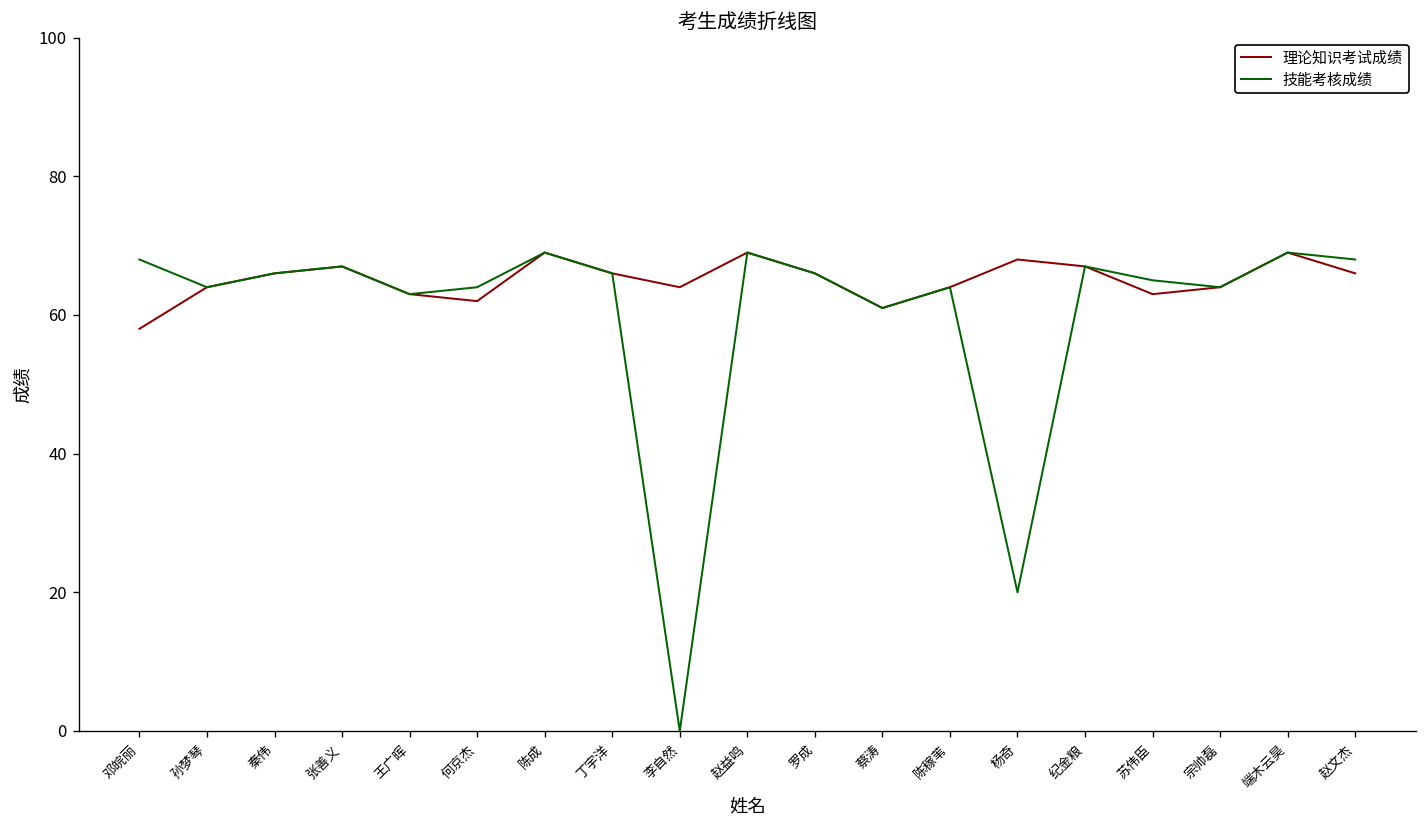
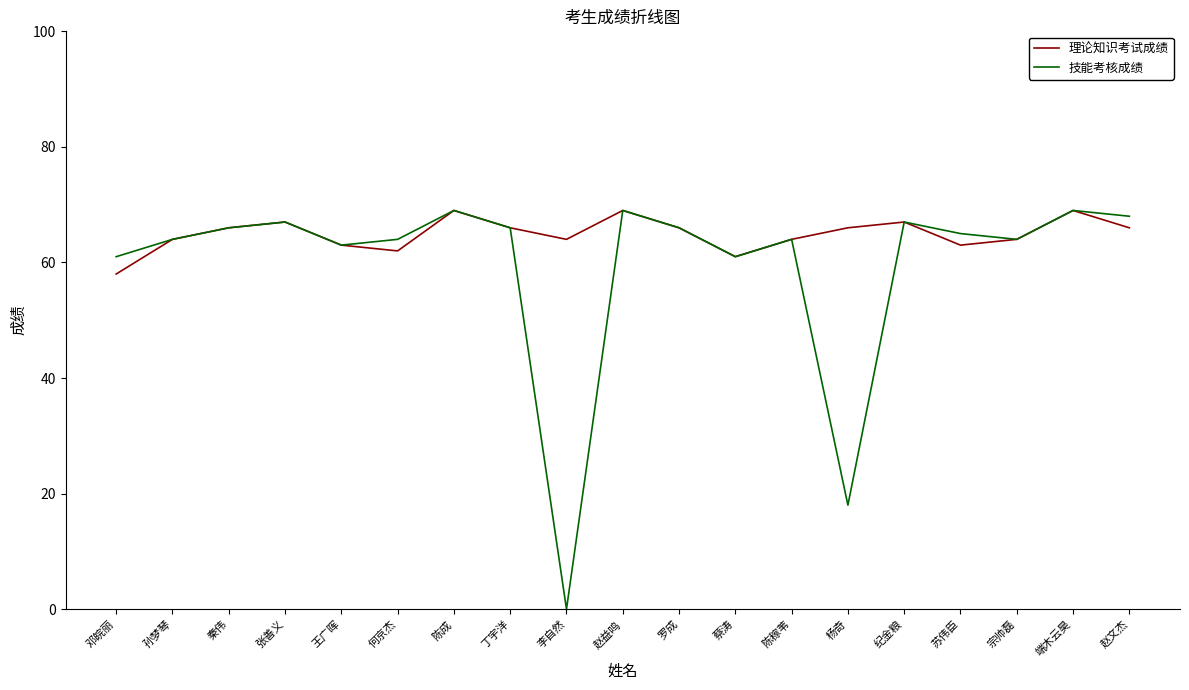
技能考核成绩, 邓皖丽: 68 -> 61
理论知识考试成绩, 杨奇: 68 -> 66
技能考核成绩, 杨奇: 20 -> 18
